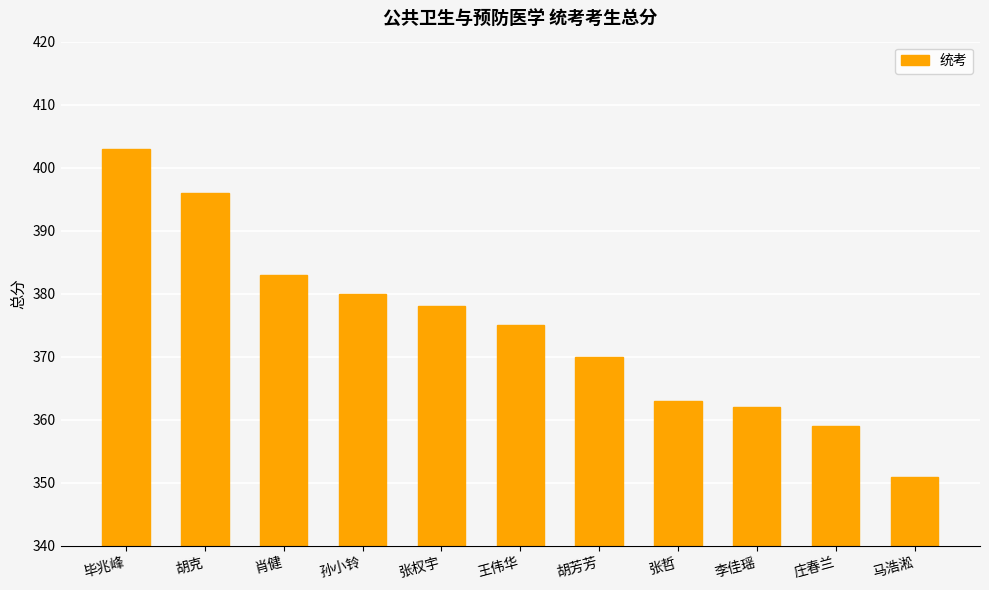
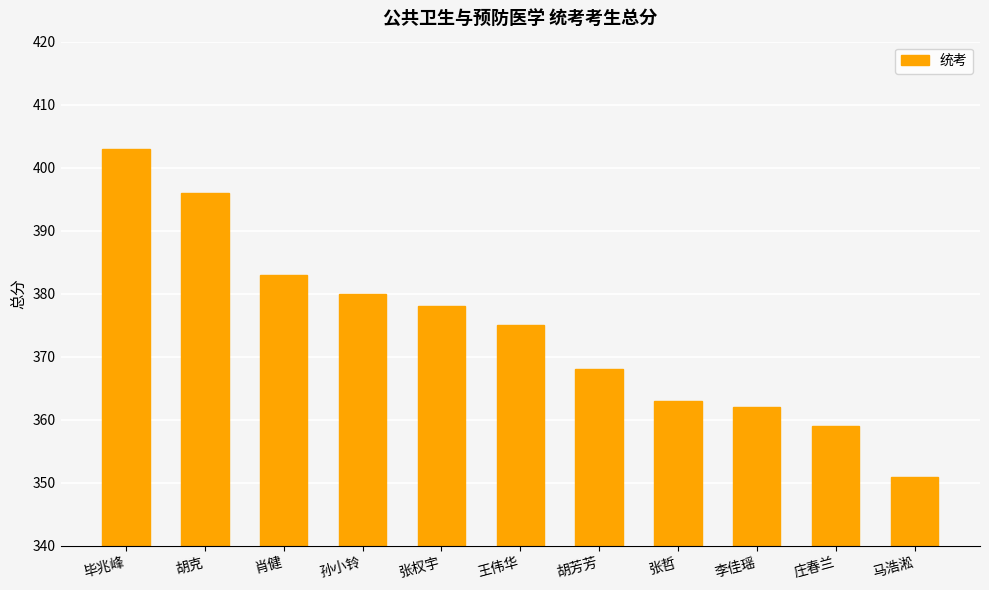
胡芳芳: 370 -> 368
